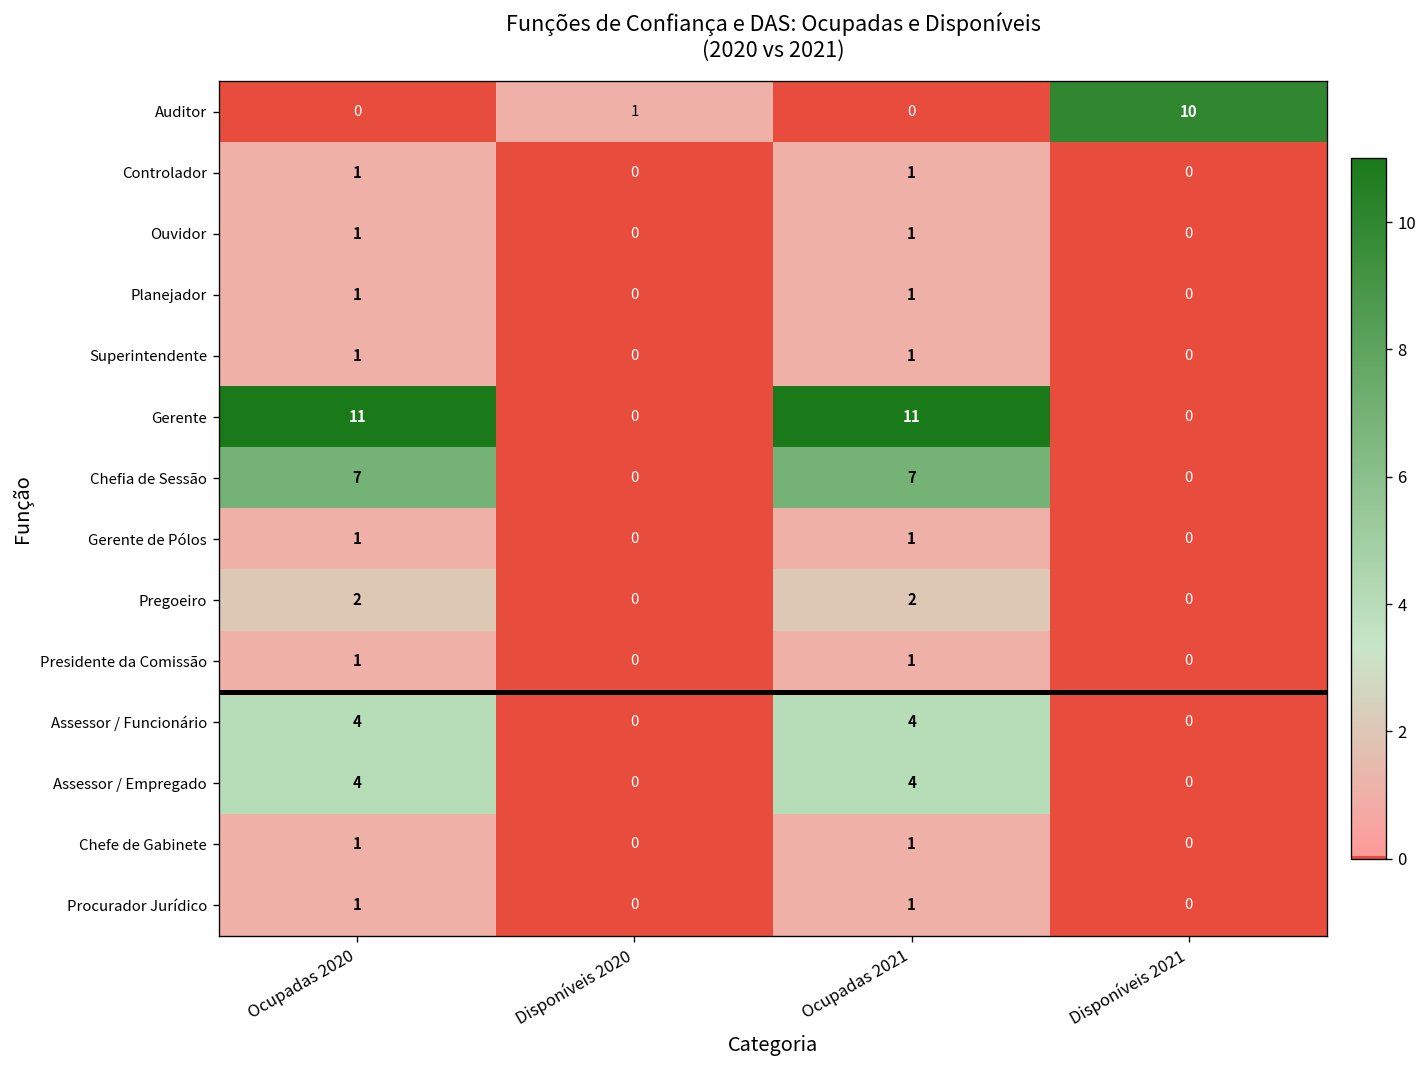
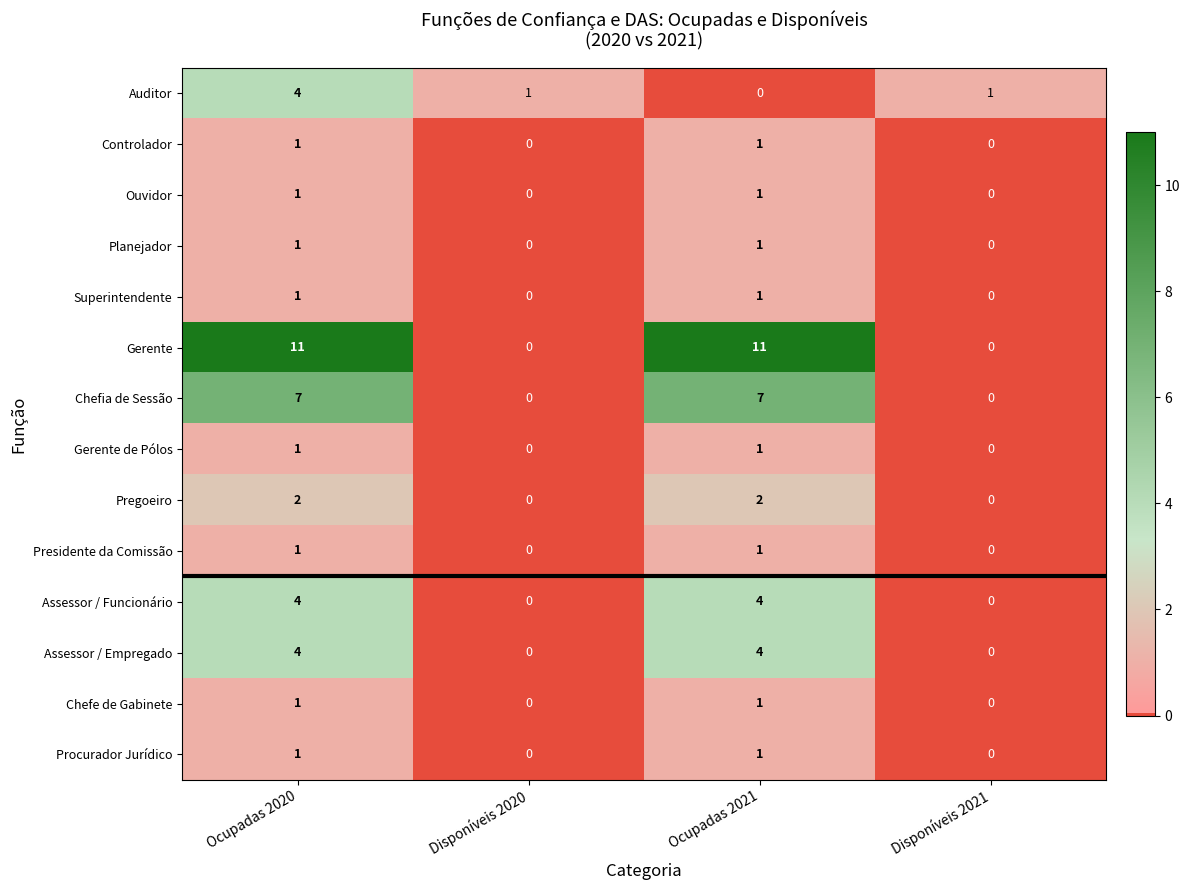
Auditor, Ocupadas 2020: 0 -> 4
Auditor, Disponíveis 2021: 10 -> 1
